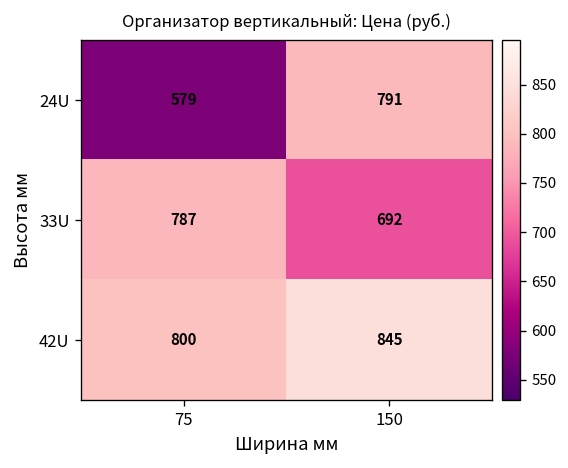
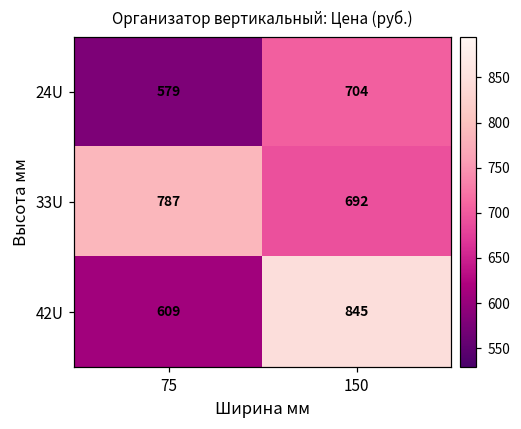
24U, 150: 791 -> 704
42U, 75: 800 -> 609
